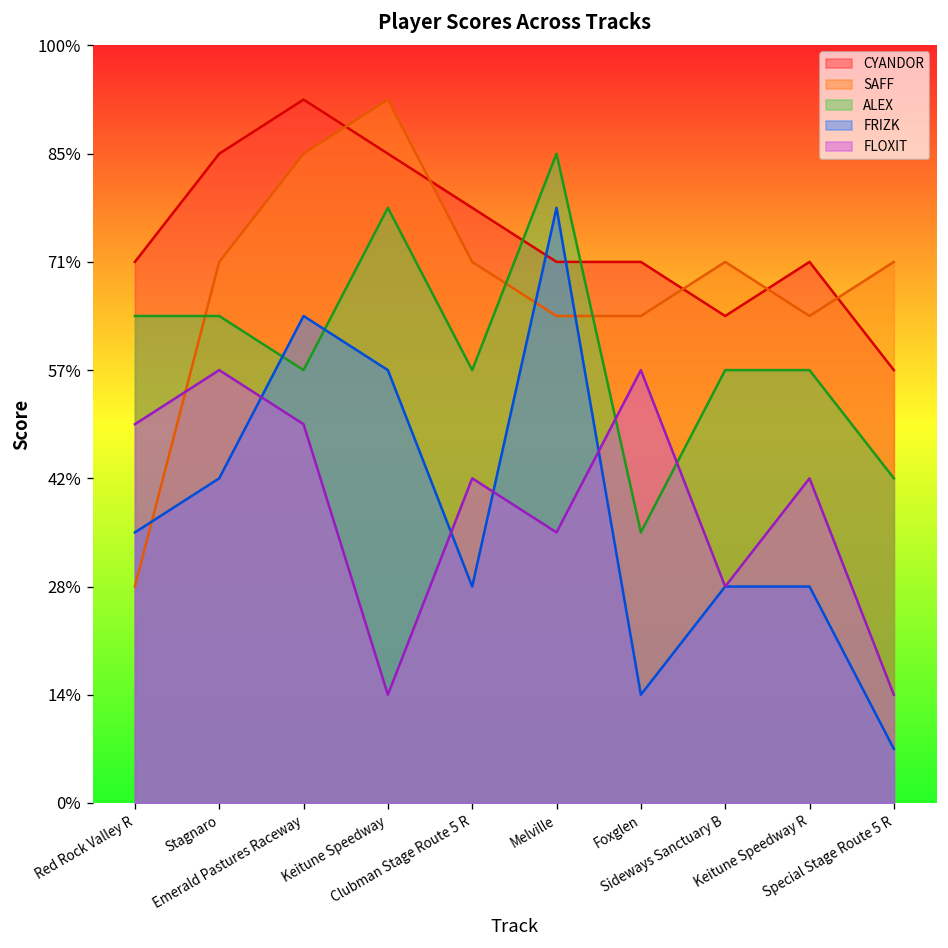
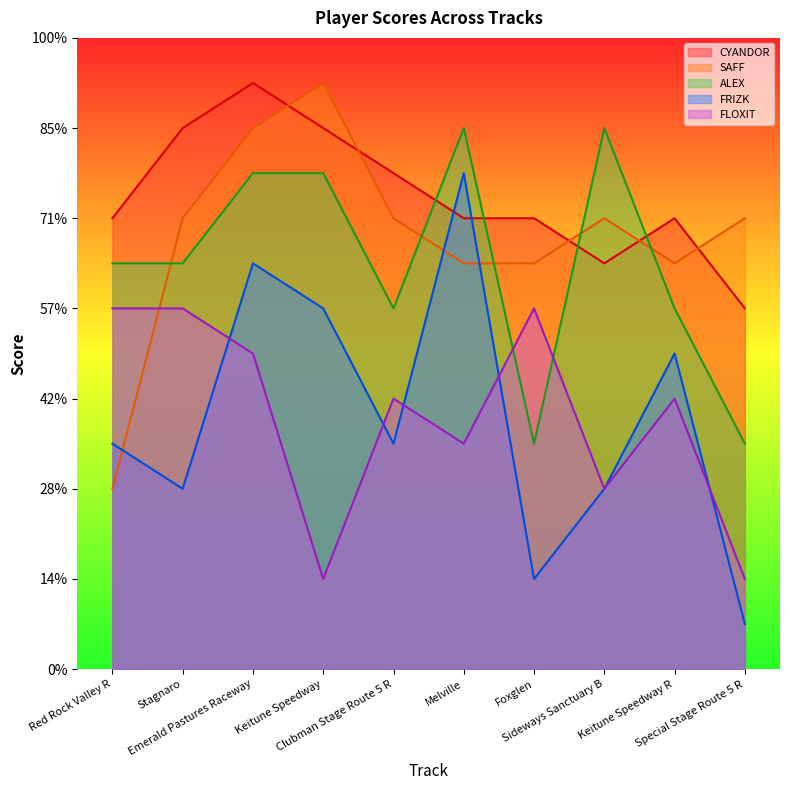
FLOXIT, Red Rock Valley R: 50% -> 57%
FRIZK, Stagnaro: 43% -> 29%
ALEX, Emerald Pastures Raceway: 57% -> 79%
FRIZK, Clubman Stage Route 5 R: 29% -> 36%
ALEX, Sideways Sanctuary B: 57% -> 86%
FRIZK, Keitune Speedway R: 29% -> 50%
ALEX, Special Stage Route 5 R: 43% -> 36%
